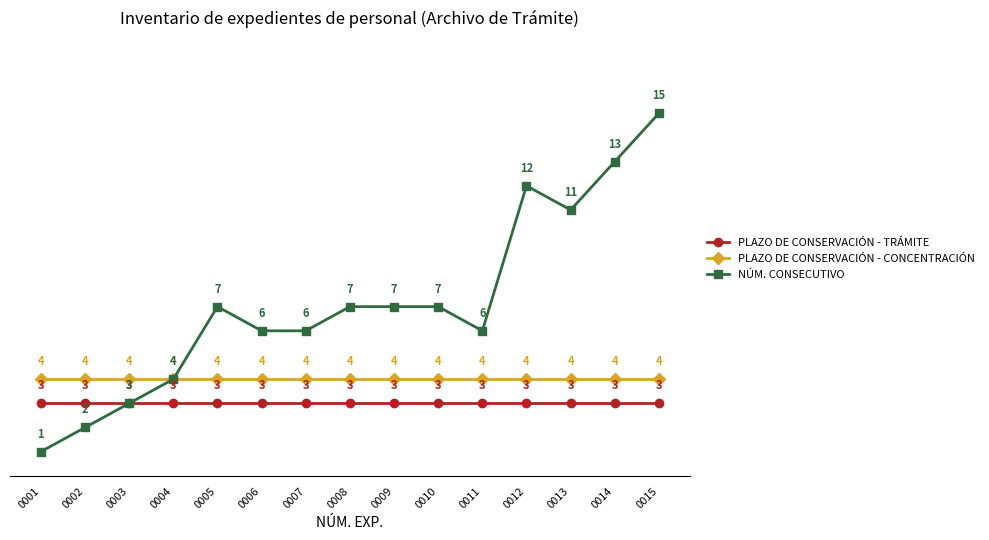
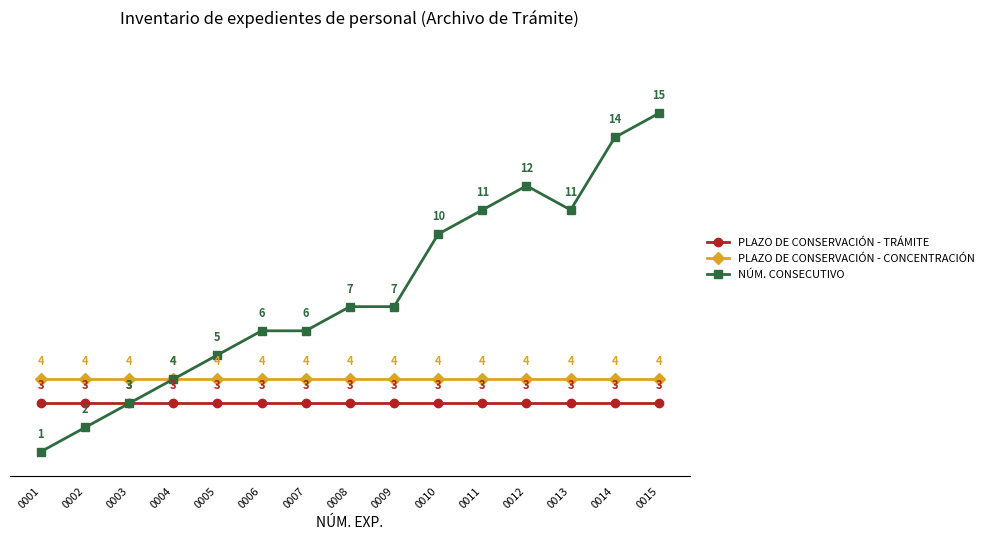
NÚM. CONSECUTIVO, 0005: 7 -> 5
NÚM. CONSECUTIVO, 0010: 7 -> 10
NÚM. CONSECUTIVO, 0011: 6 -> 11
NÚM. CONSECUTIVO, 0014: 13 -> 14
